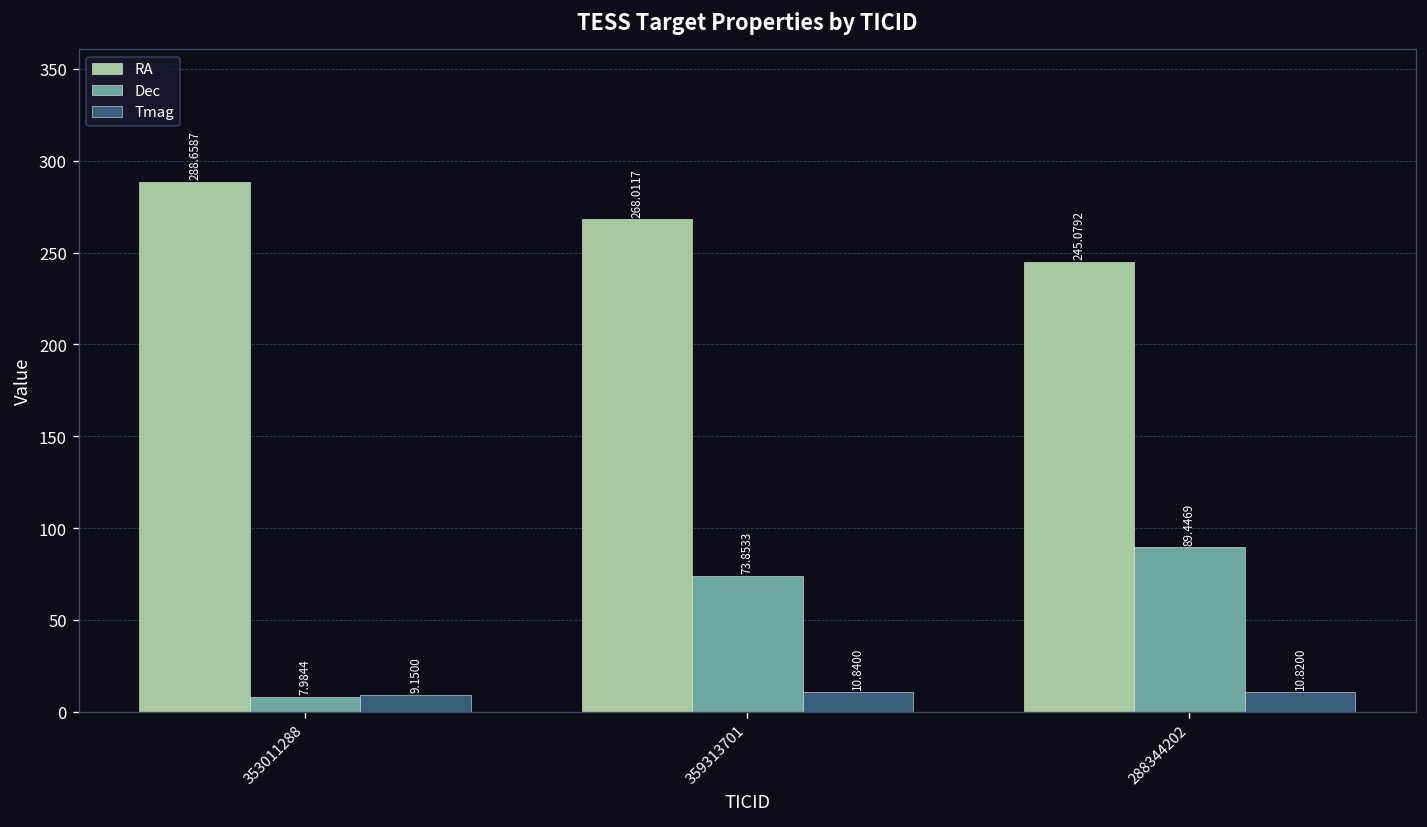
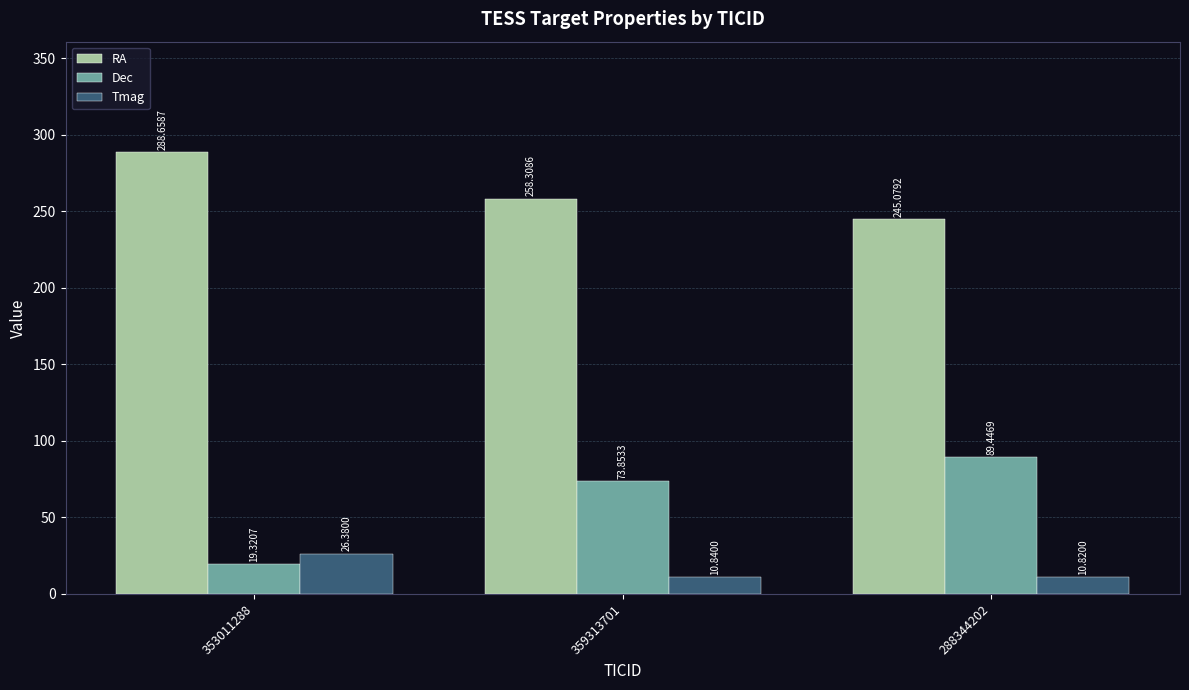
Dec, 353011288: 7.9844 -> 19.3207
Tmag, 353011288: 9.1500 -> 26.3800
RA, 359313701: 268.0117 -> 258.3086
